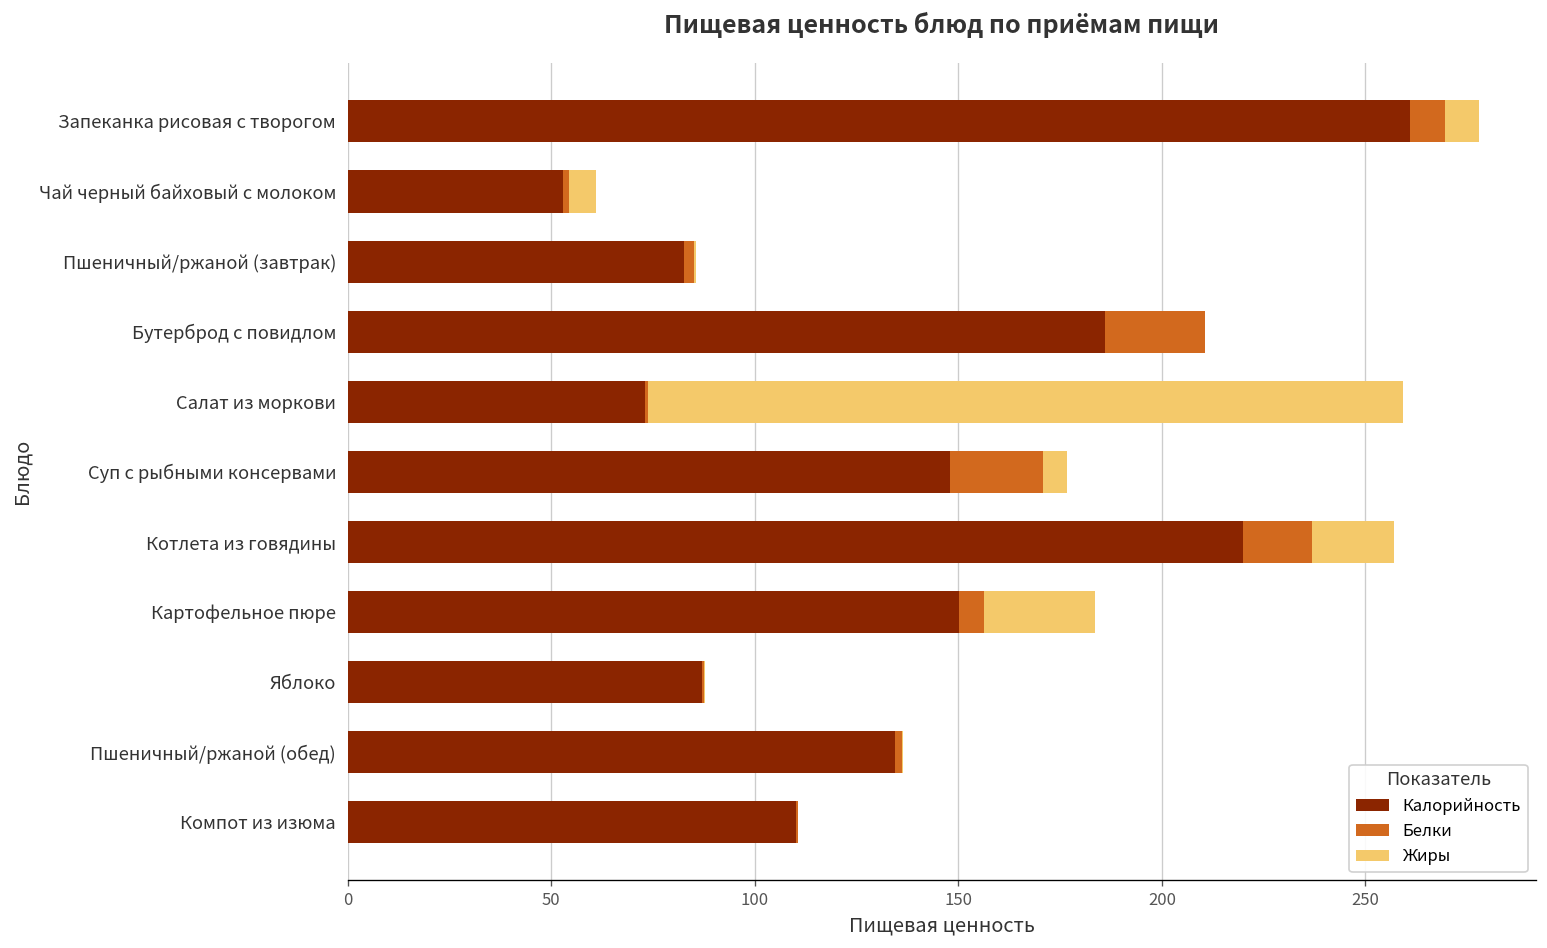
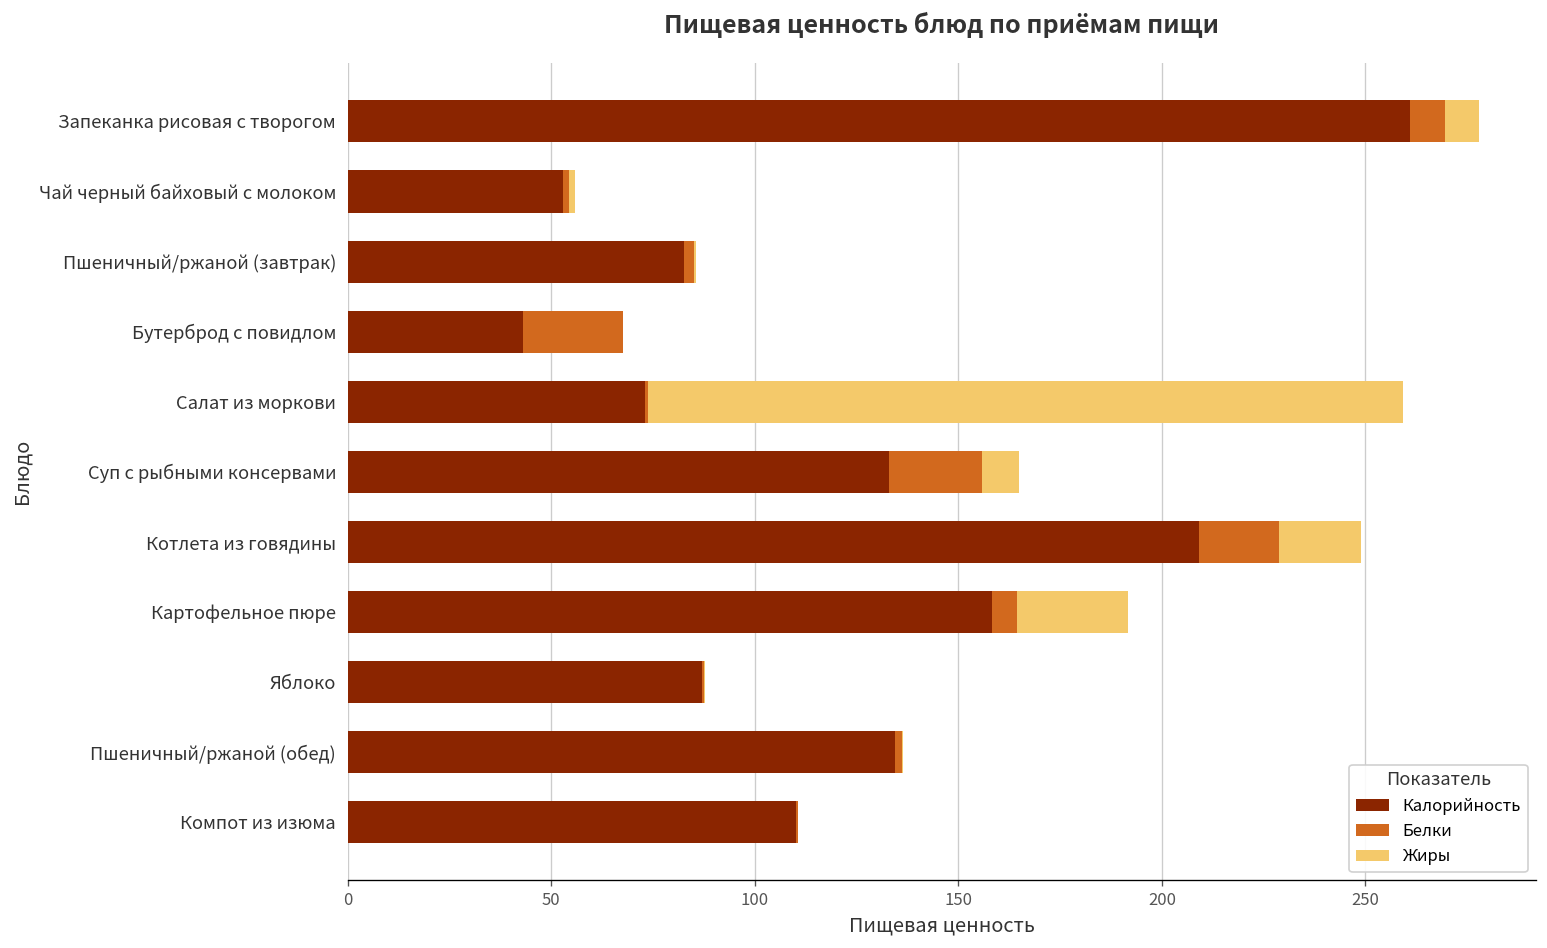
Жиры, Чай черный байховый с молоком: 7 -> 1
Калорийность, Бутерброд с повидлом: 186 -> 43
Калорийность, Суп с рыбными консервами: 148 -> 133
Жиры, Суп с рыбными консервами: 6 -> 9
Калорийность, Котлета из говядины: 220 -> 209
Белки, Котлета из говядины: 17 -> 20
Калорийность, Картофельное пюре: 150 -> 158
